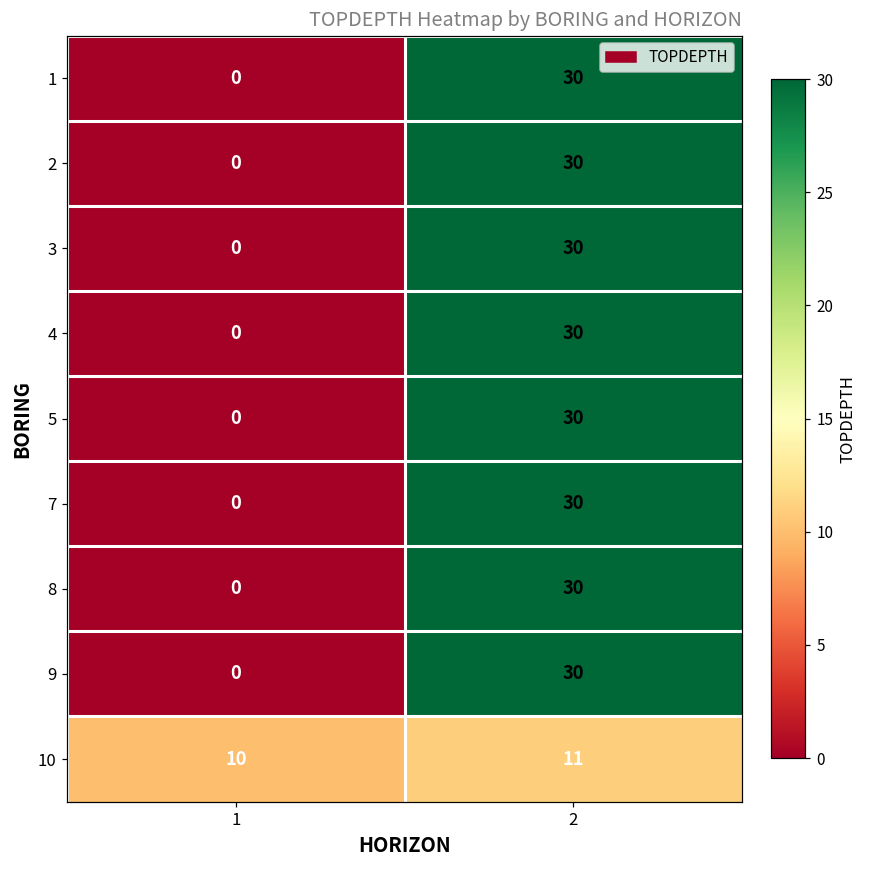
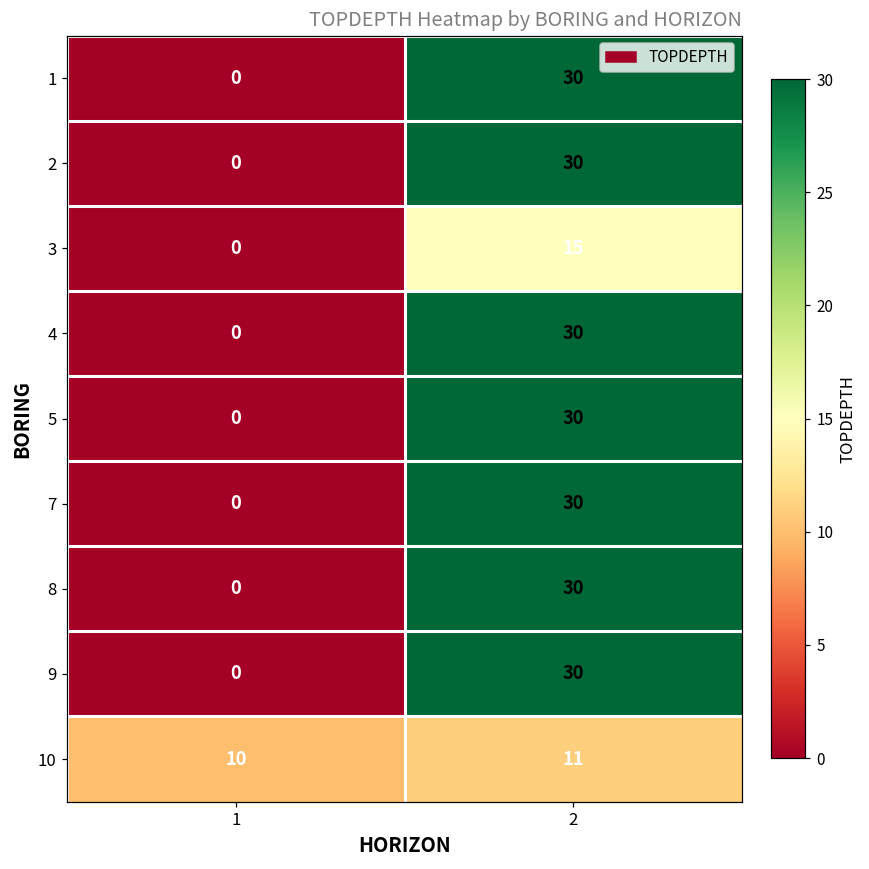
3, 2: 30 -> 15
